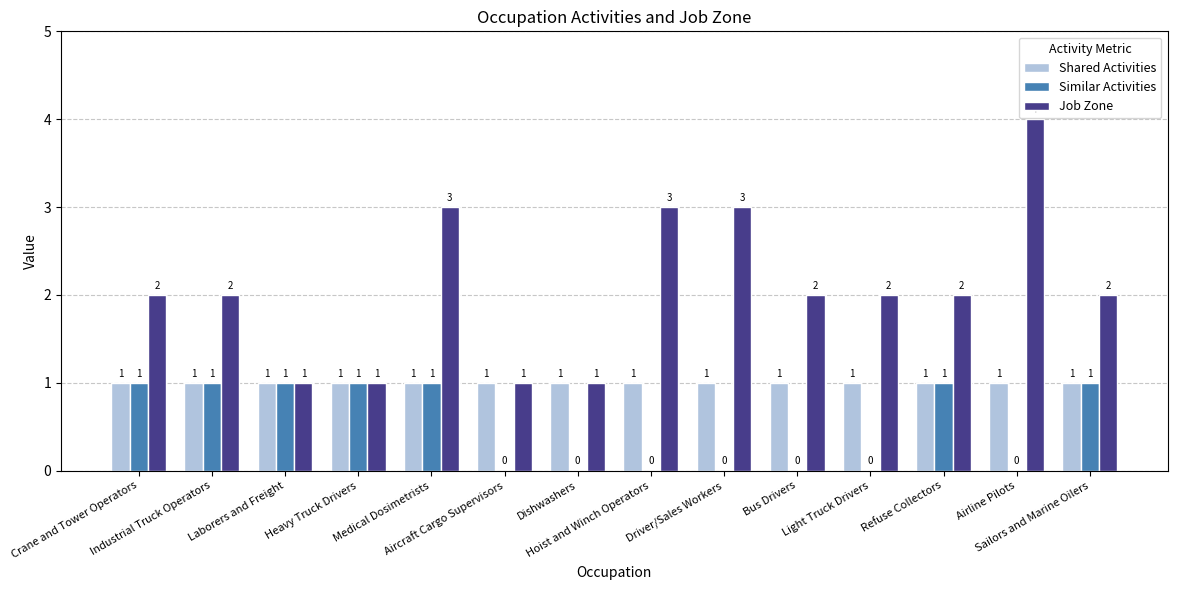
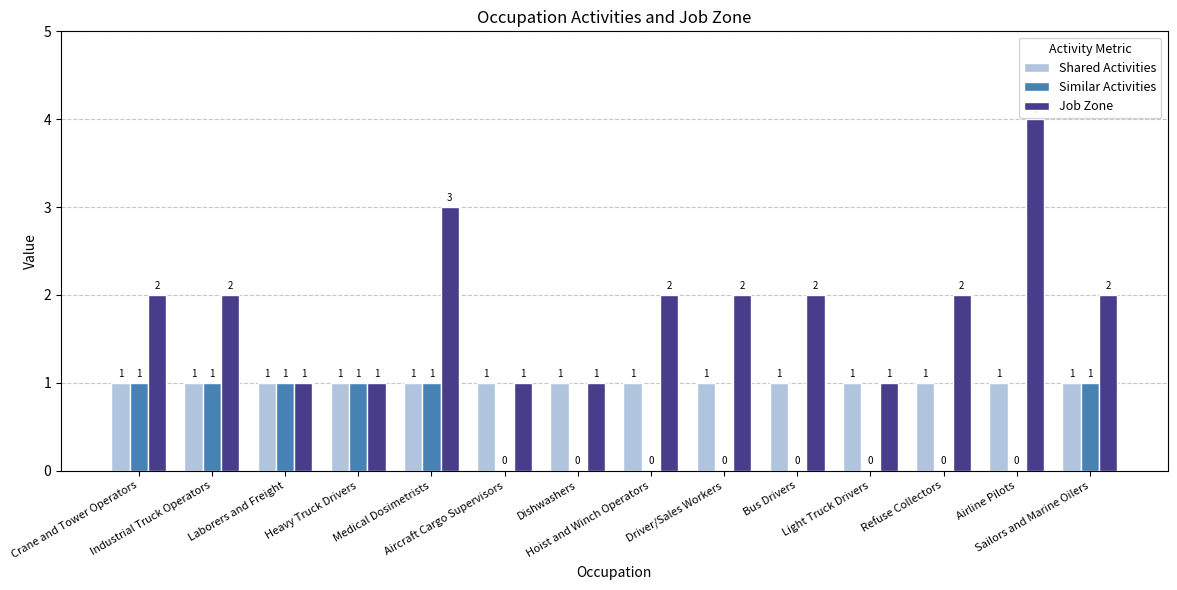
Job Zone, Hoist and Winch Operators: 3 -> 2
Job Zone, Driver/Sales Workers: 3 -> 2
Job Zone, Light Truck Drivers: 2 -> 1
Similar Activities, Refuse Collectors: 1 -> 0
